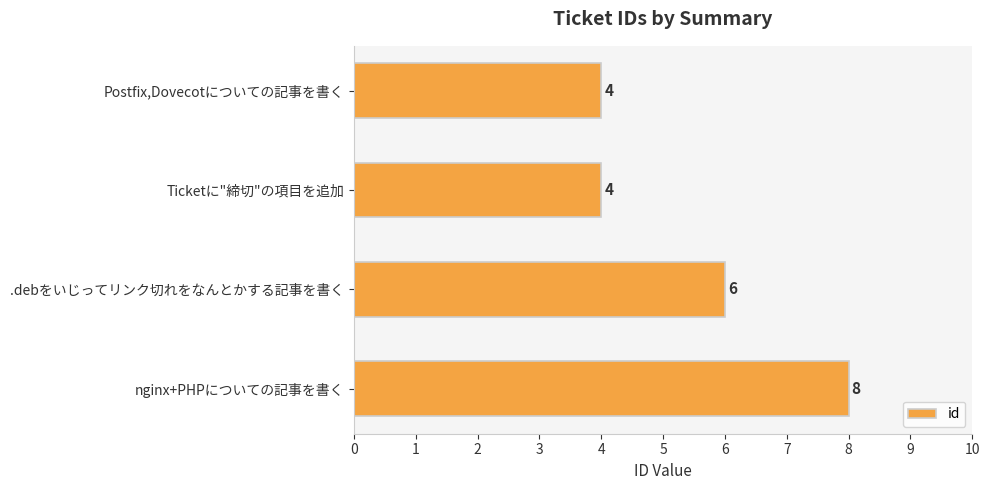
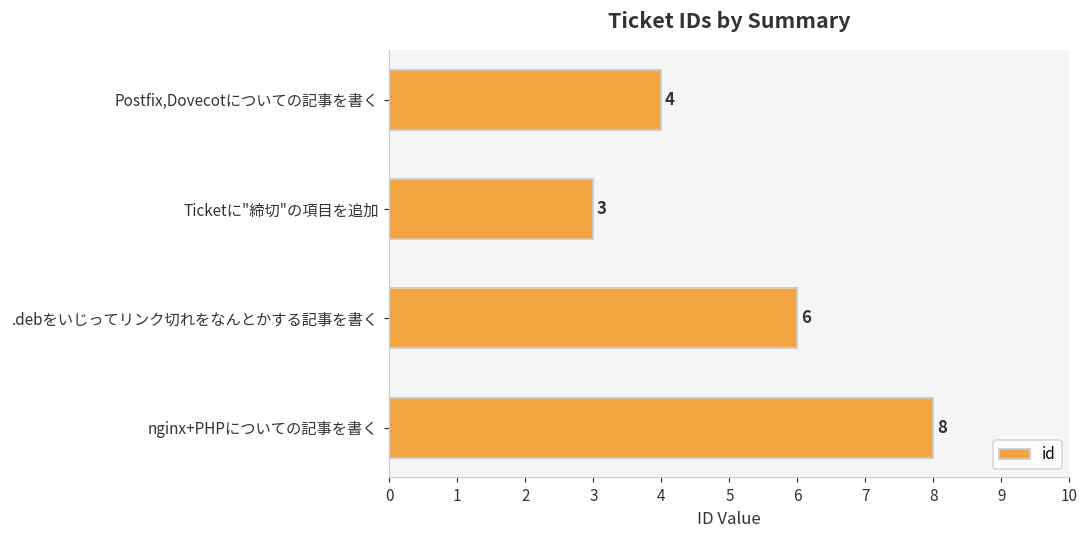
Ticketに"締切"の項目を追加: 4 -> 3
